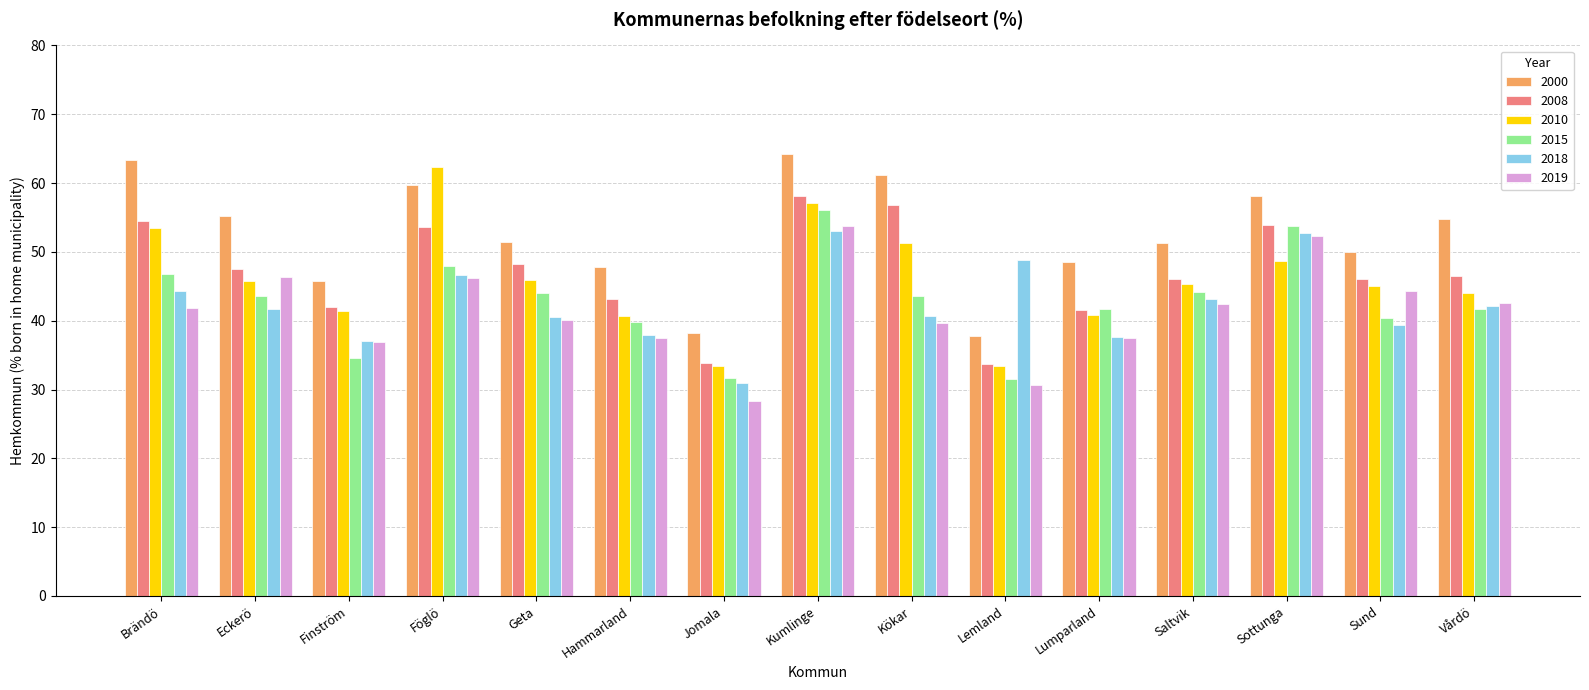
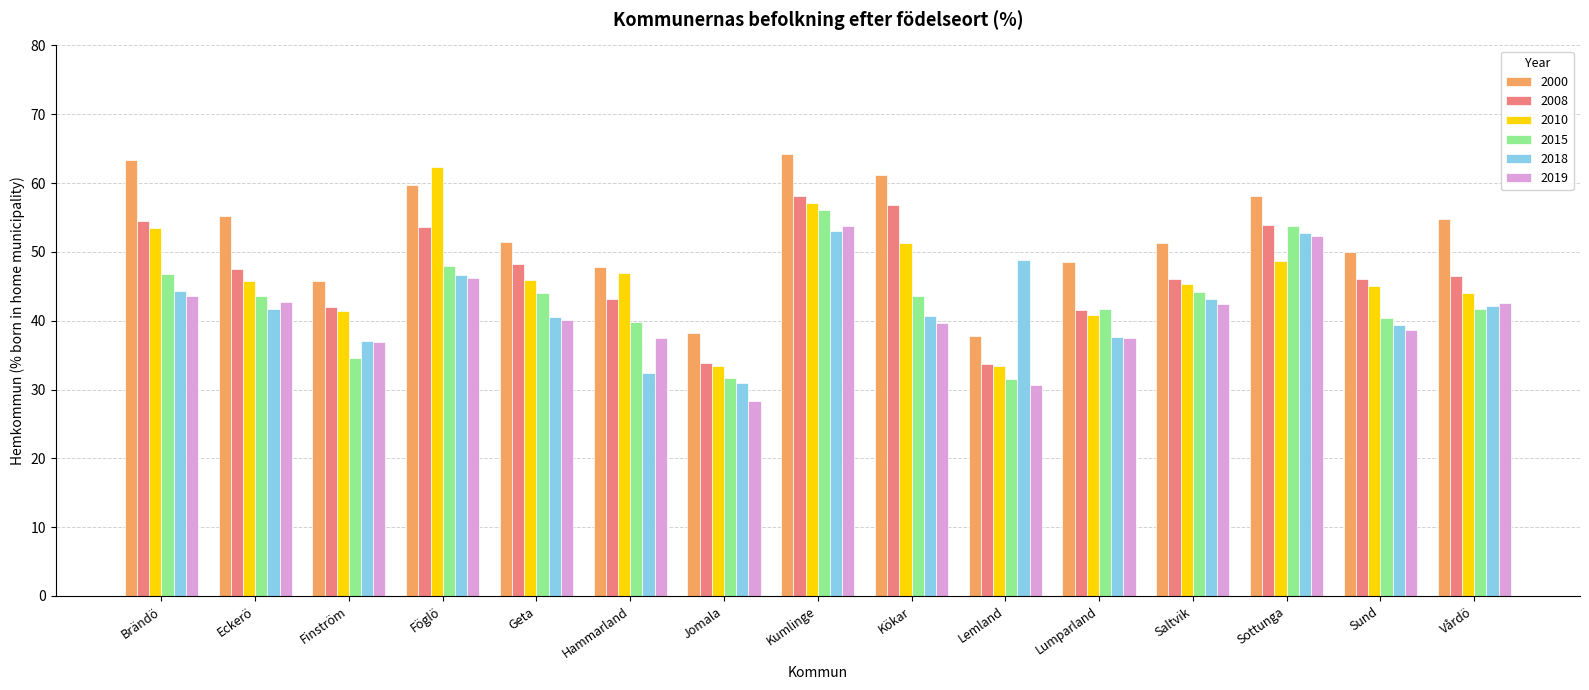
2019, Brändö: 42 -> 44
2019, Eckerö: 46 -> 43
2010, Hammarland: 41 -> 47
2018, Hammarland: 38 -> 32
2019, Sund: 44 -> 39
